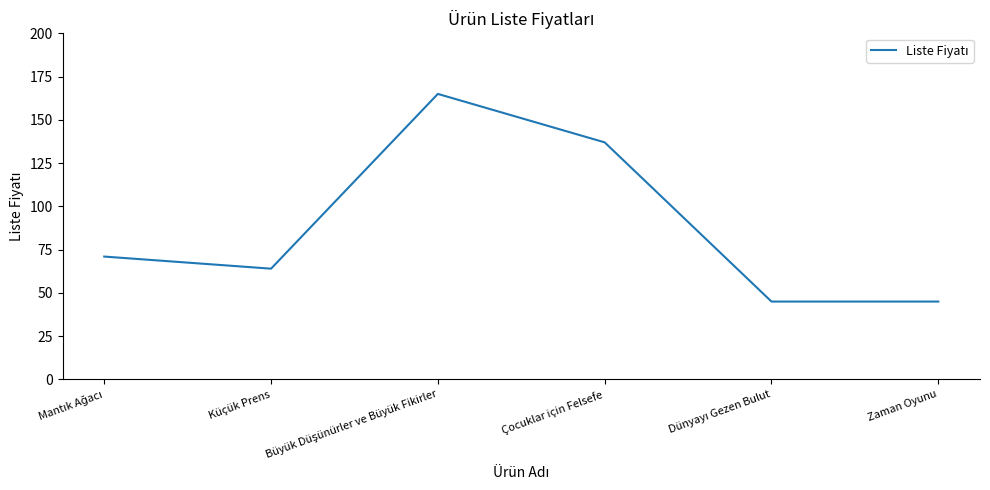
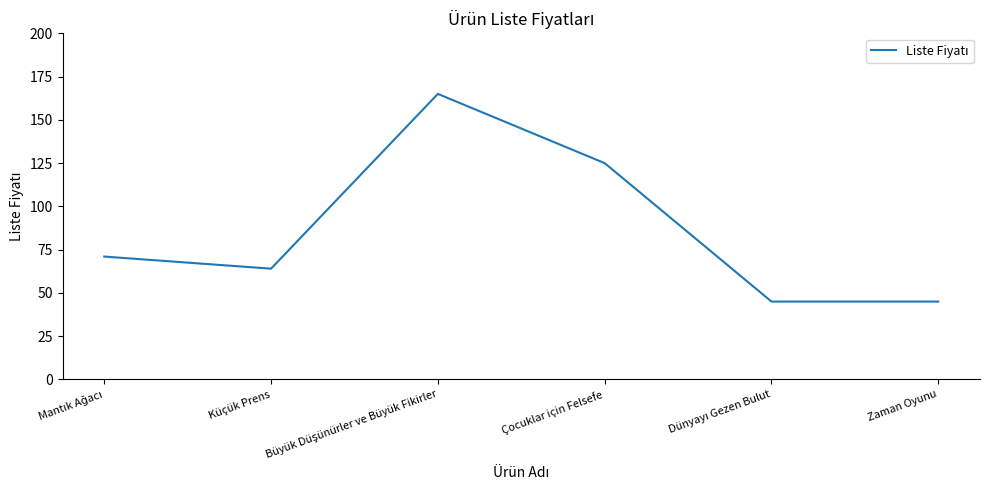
Çocuklar için Felsefe: 137 -> 125
